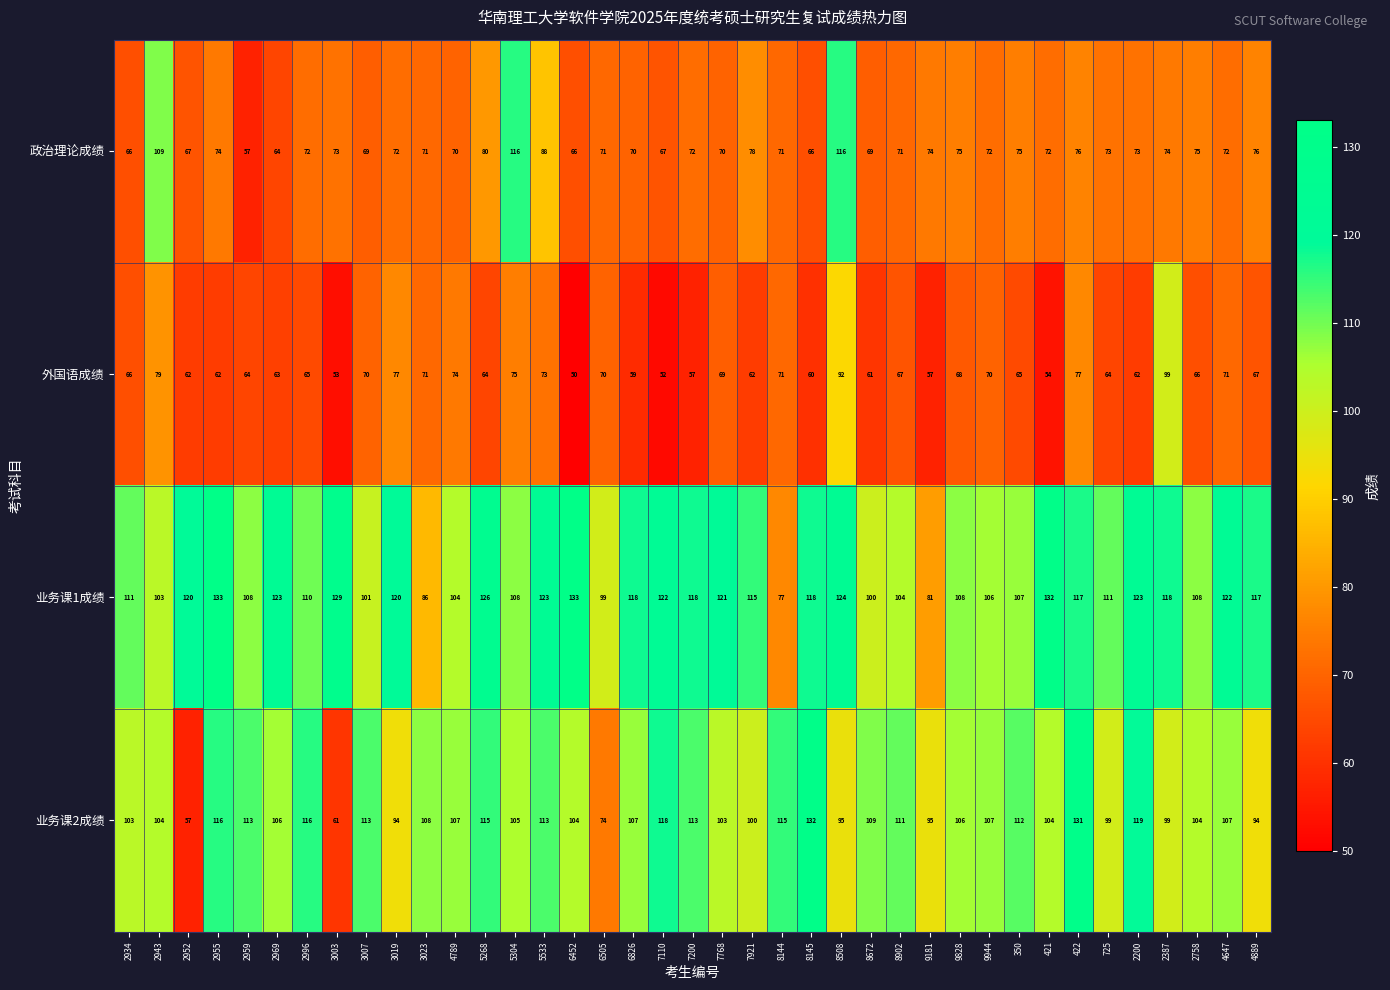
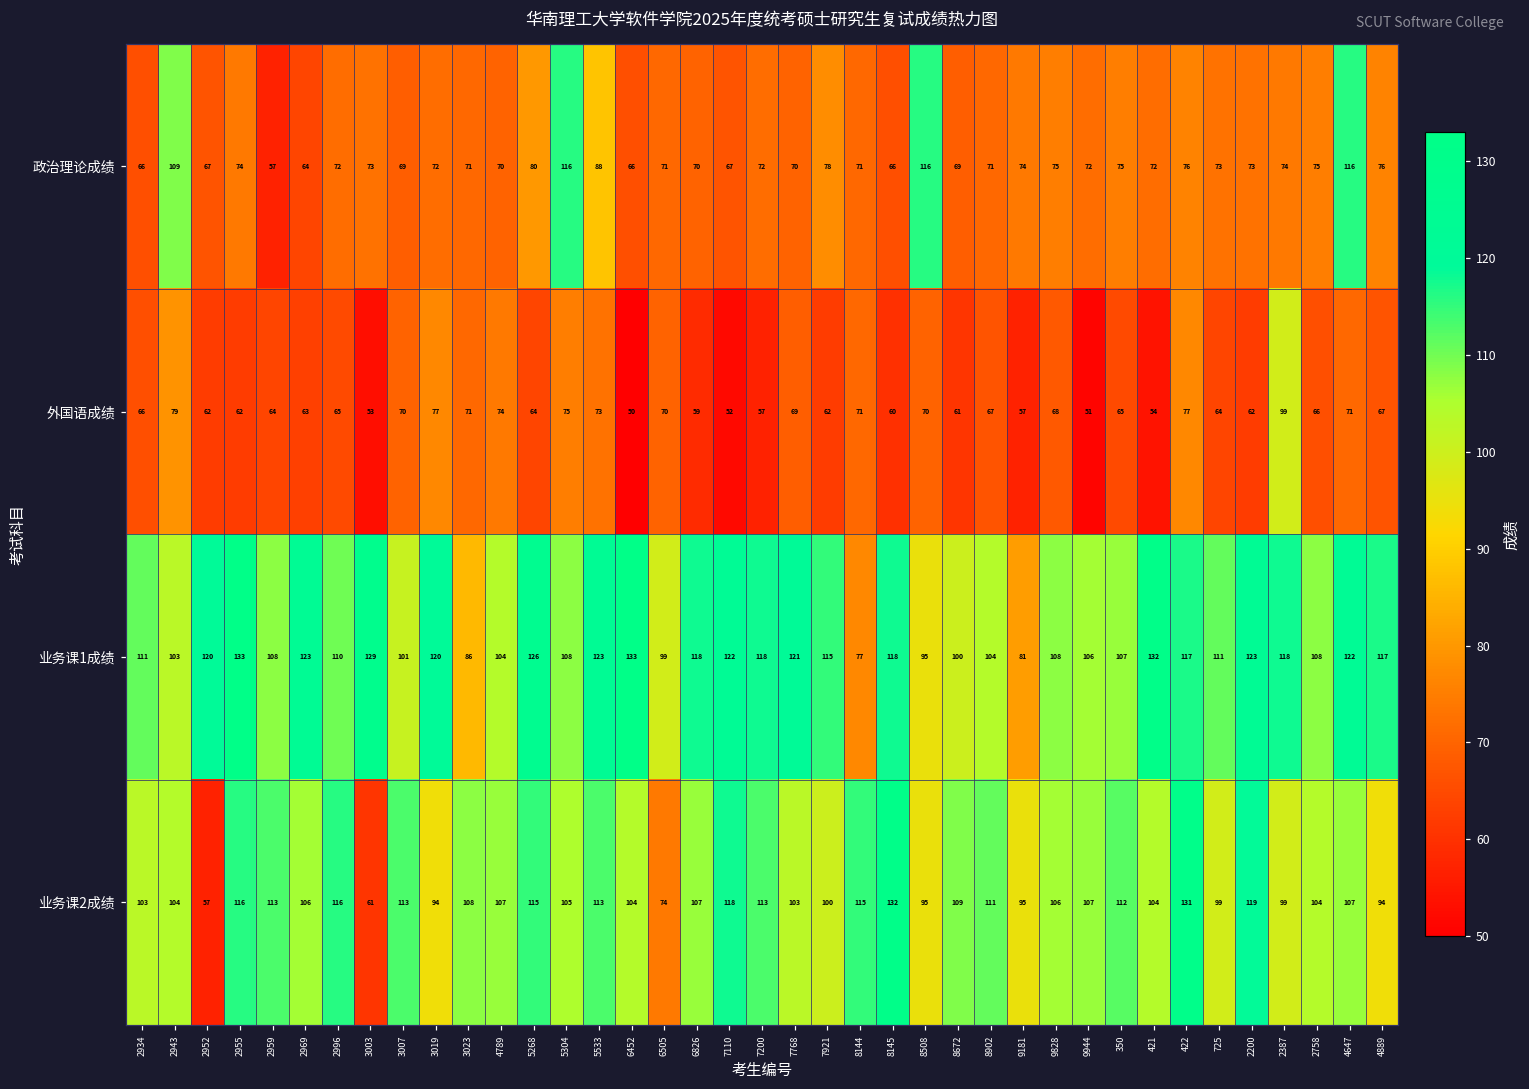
政治理论成绩, 4647: 72 -> 116
外国语成绩, 8508: 92 -> 70
外国语成绩, 9944: 70 -> 51
业务课1成绩, 8508: 124 -> 95
